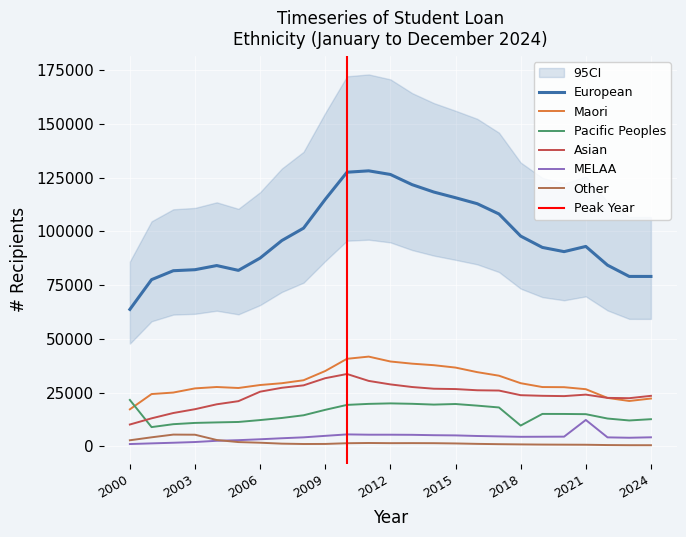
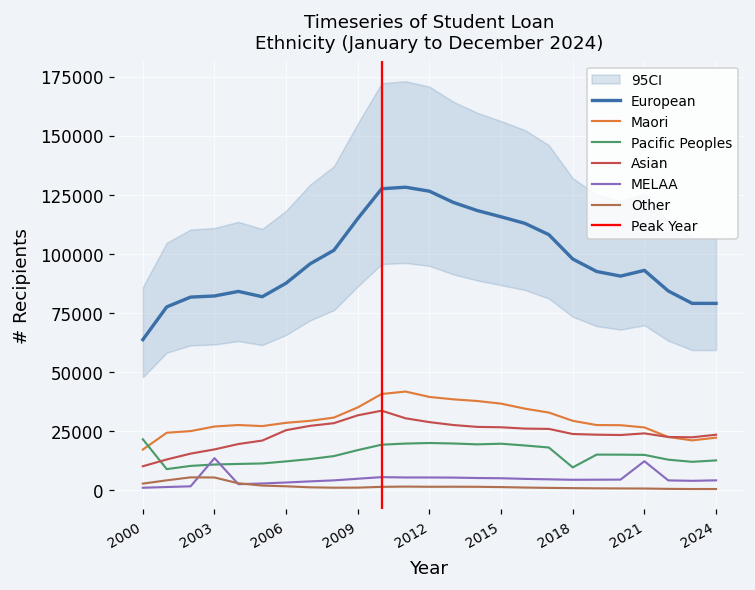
MELAA, 2003: 2000 -> 14000
